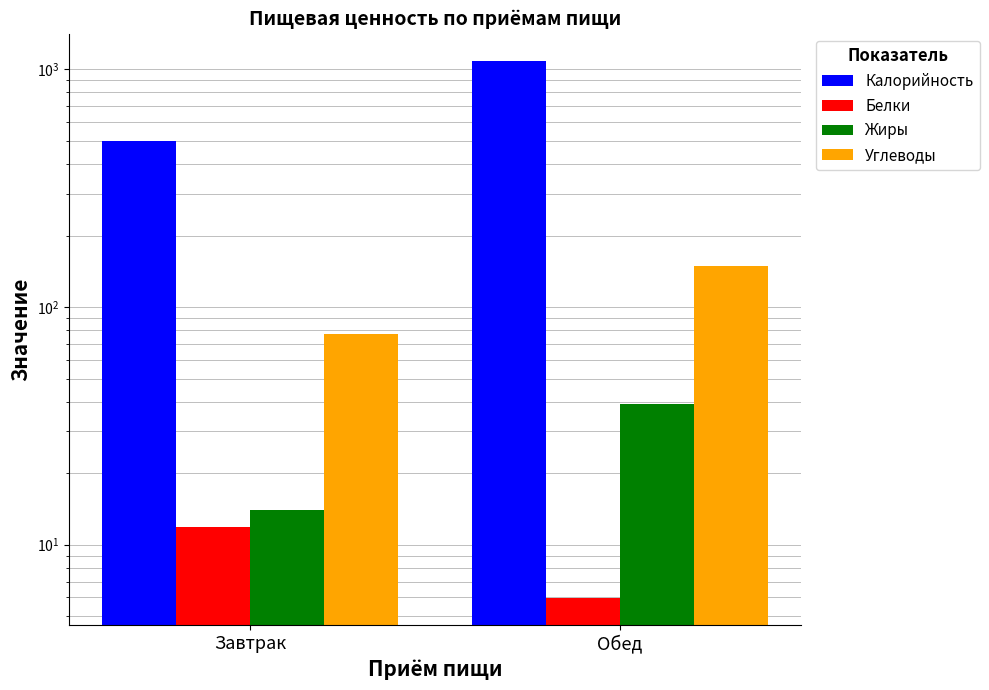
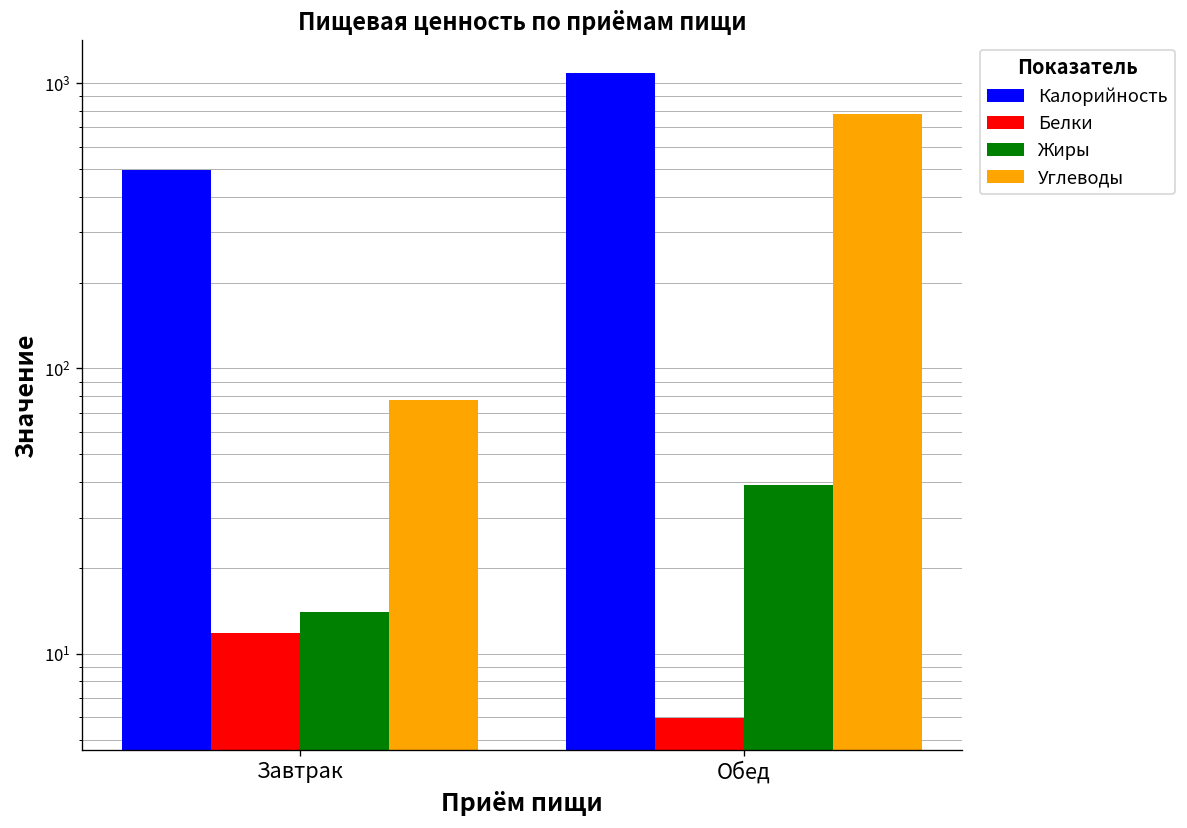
Углеводы, Обед: 150 -> 780
